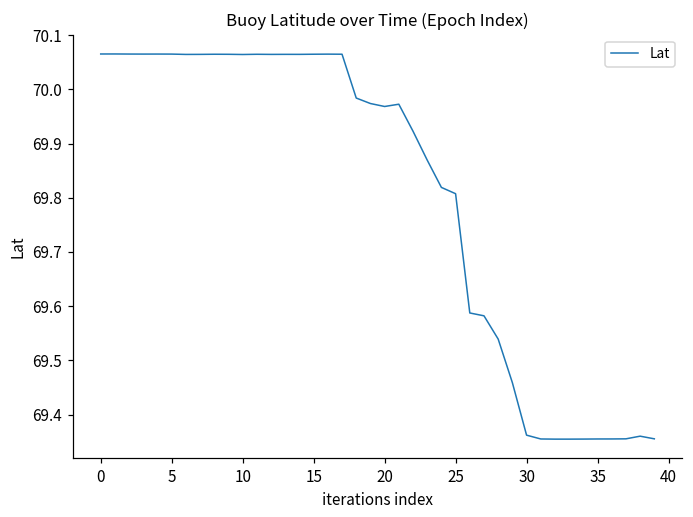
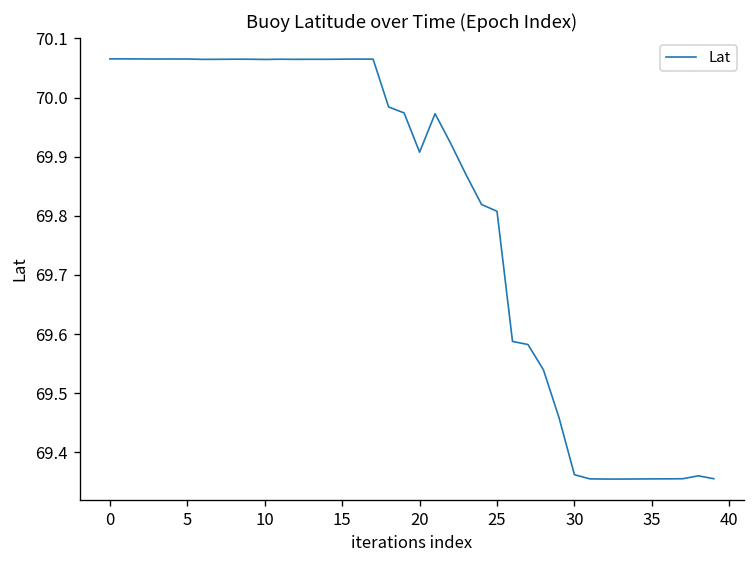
20: 69.97 -> 69.91
